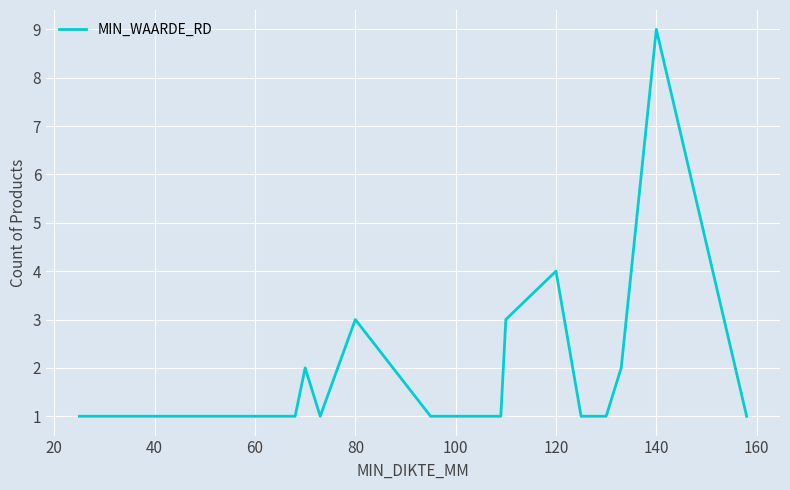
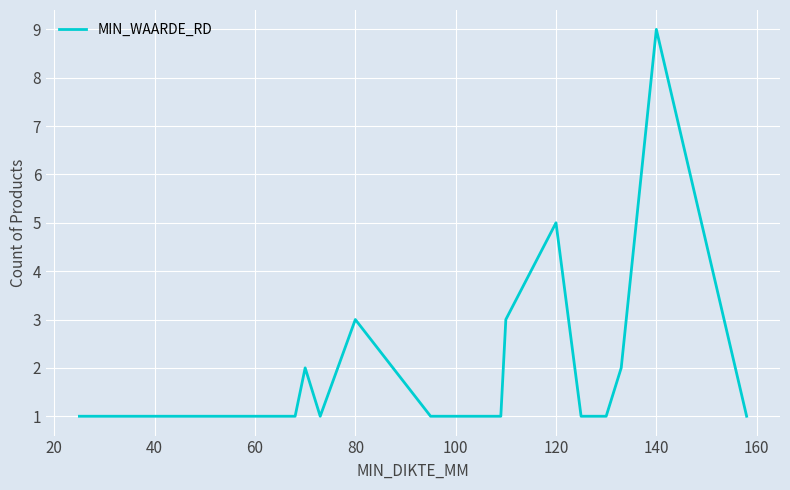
120: 4 -> 5
